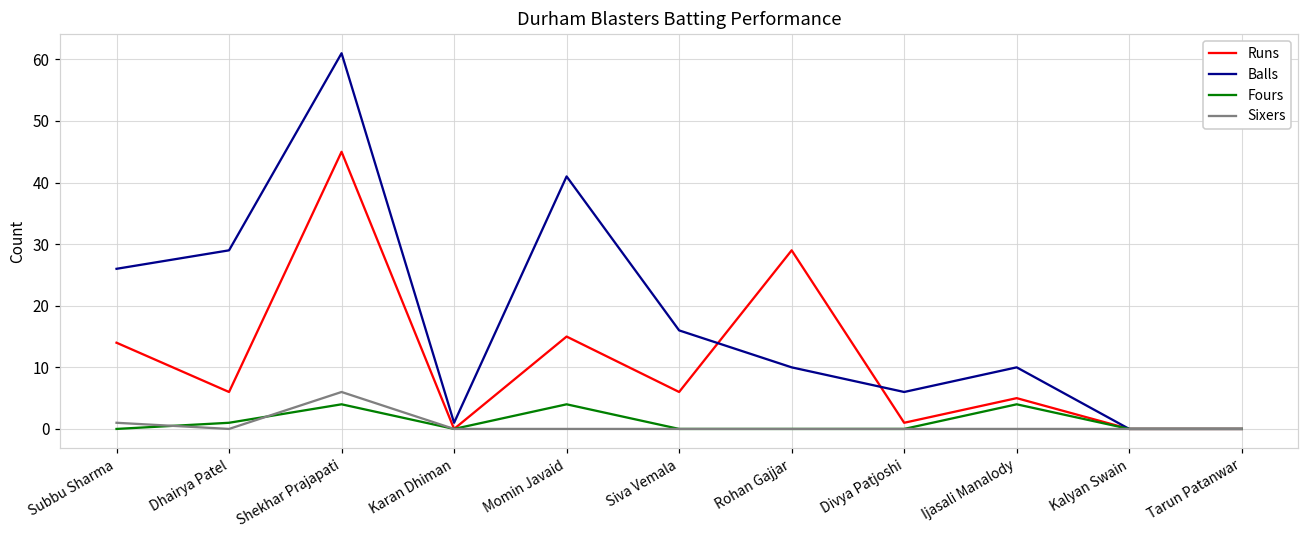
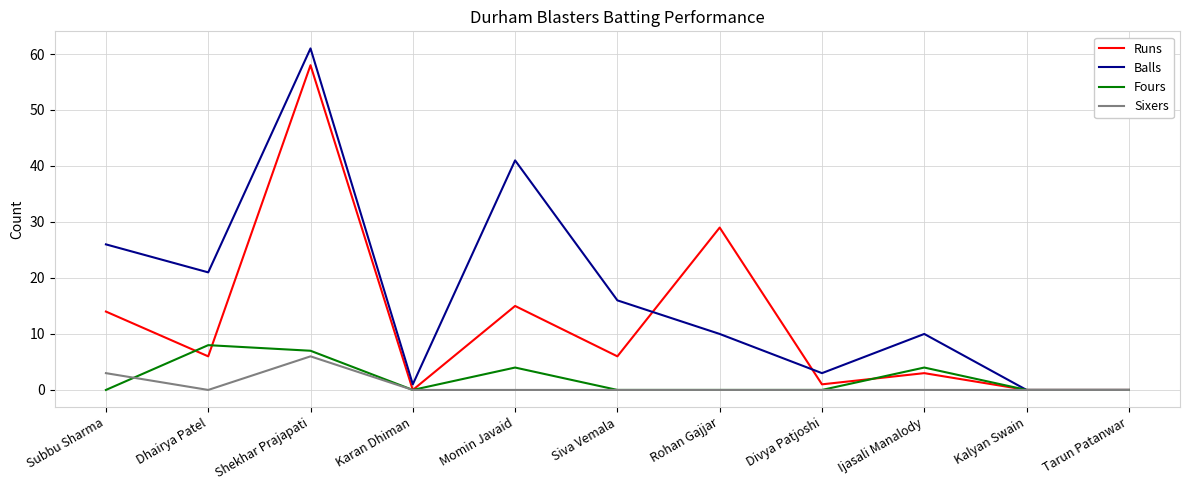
Sixers, Subbu Sharma: 1 -> 3
Balls, Dhairya Patel: 29 -> 21
Fours, Dhairya Patel: 1 -> 8
Runs, Shekhar Prajapati: 45 -> 58
Fours, Shekhar Prajapati: 4 -> 7
Balls, Divya Patjoshi: 6 -> 3
Runs, Ijasali Manalody: 5 -> 3
